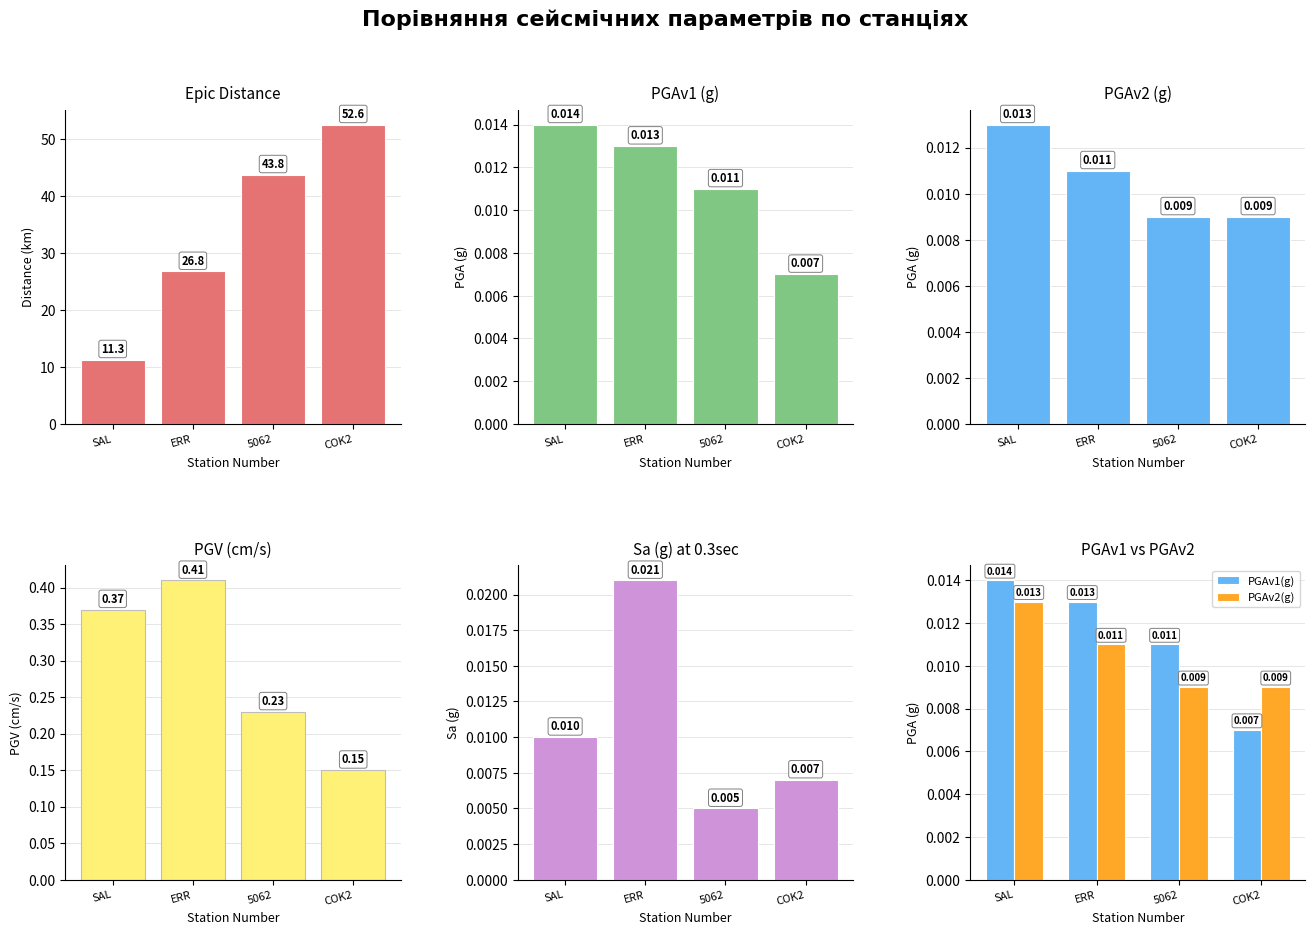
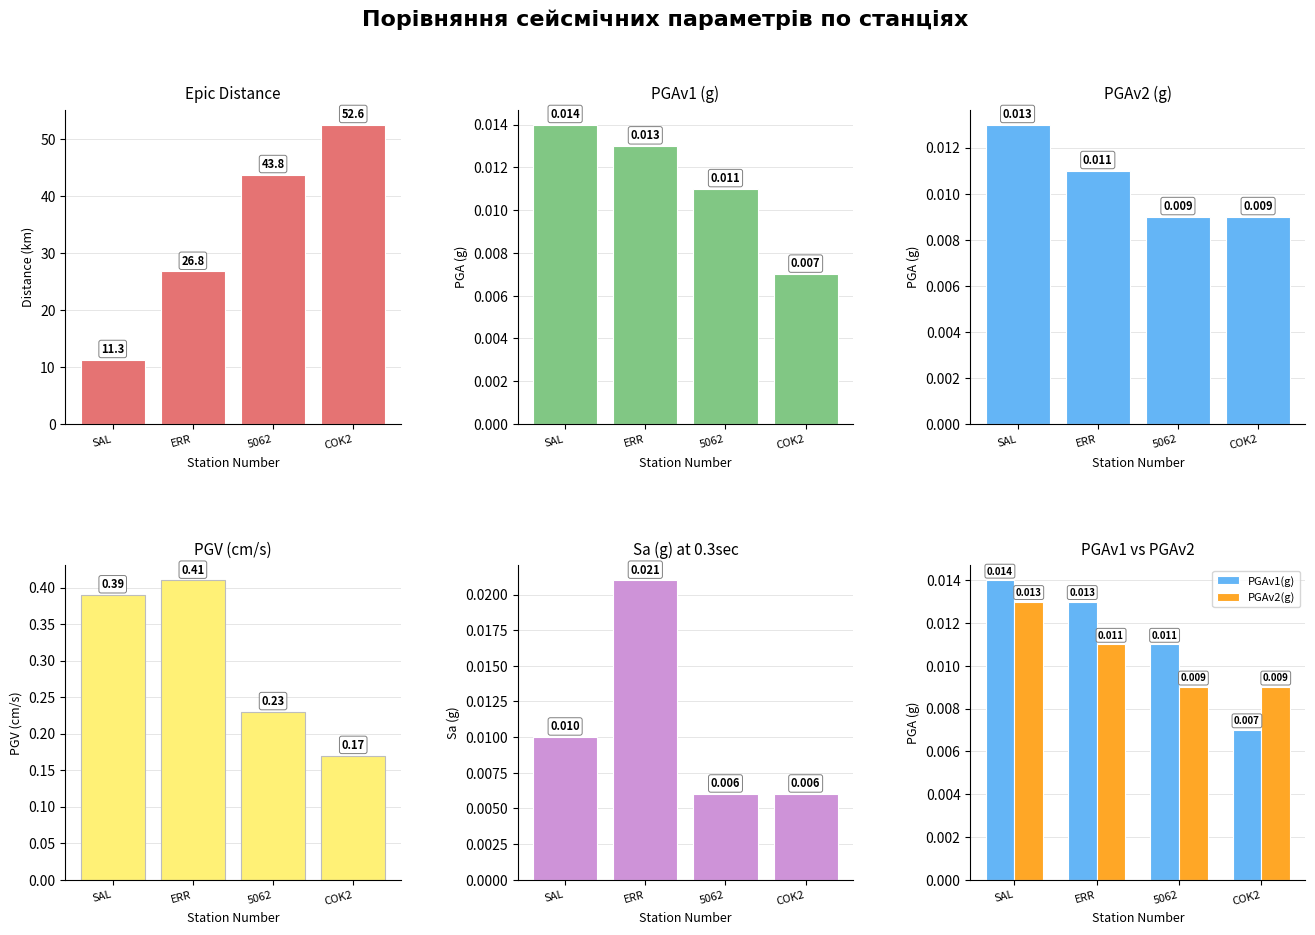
PGV (cm/s), SAL: 0.37 -> 0.39
PGV (cm/s), COK2: 0.15 -> 0.17
Sa (g) at 0.3sec, 5062: 0.005 -> 0.006
Sa (g) at 0.3sec, COK2: 0.007 -> 0.006
